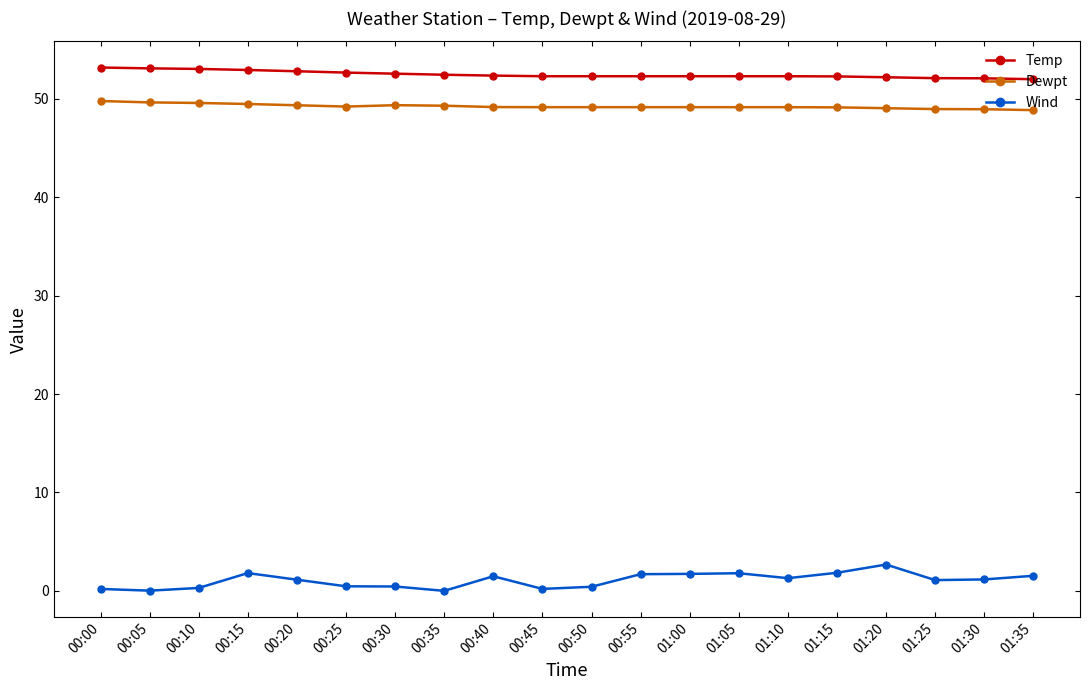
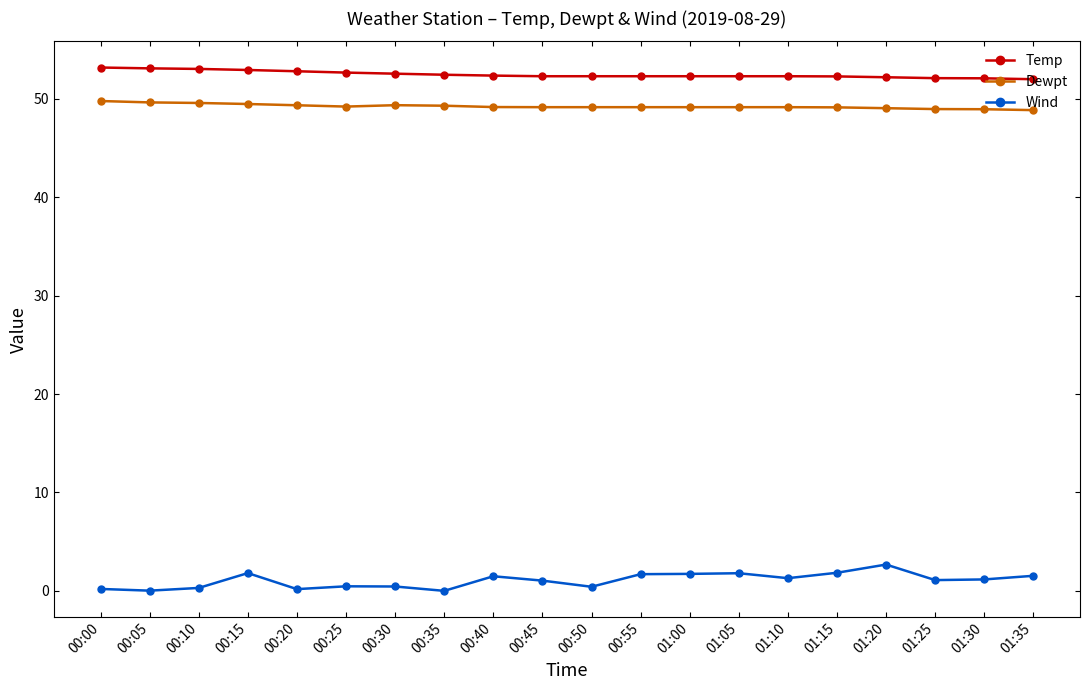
Wind, 00:20: 1 -> 0
Wind, 00:45: 0 -> 1
